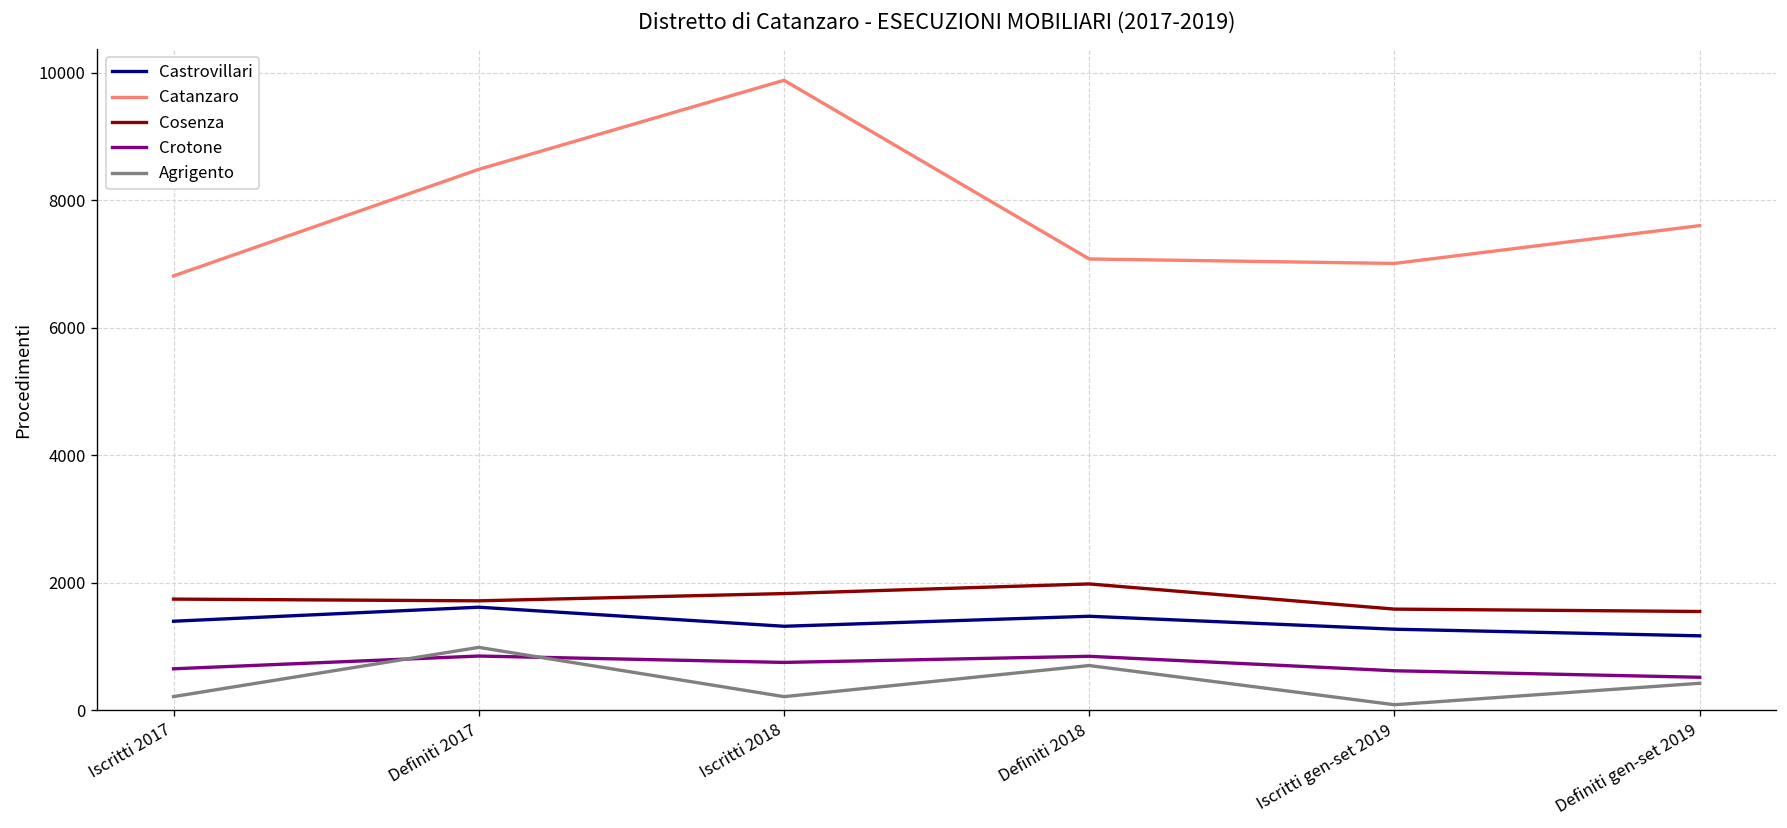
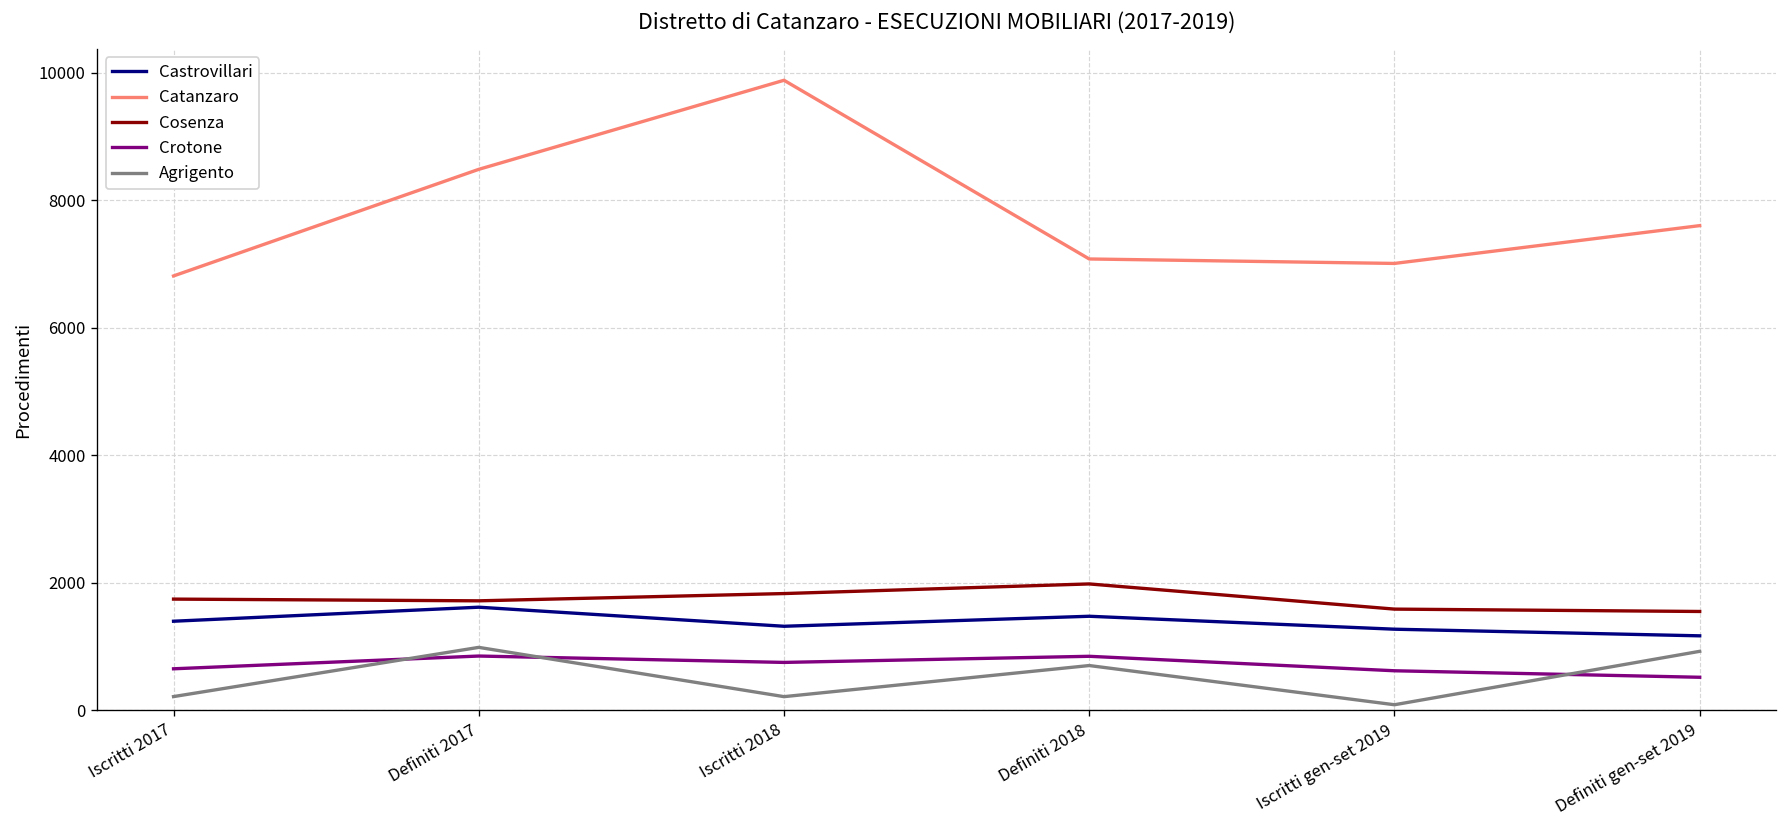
Agrigento, Definiti gen-set 2019: 400 -> 900
